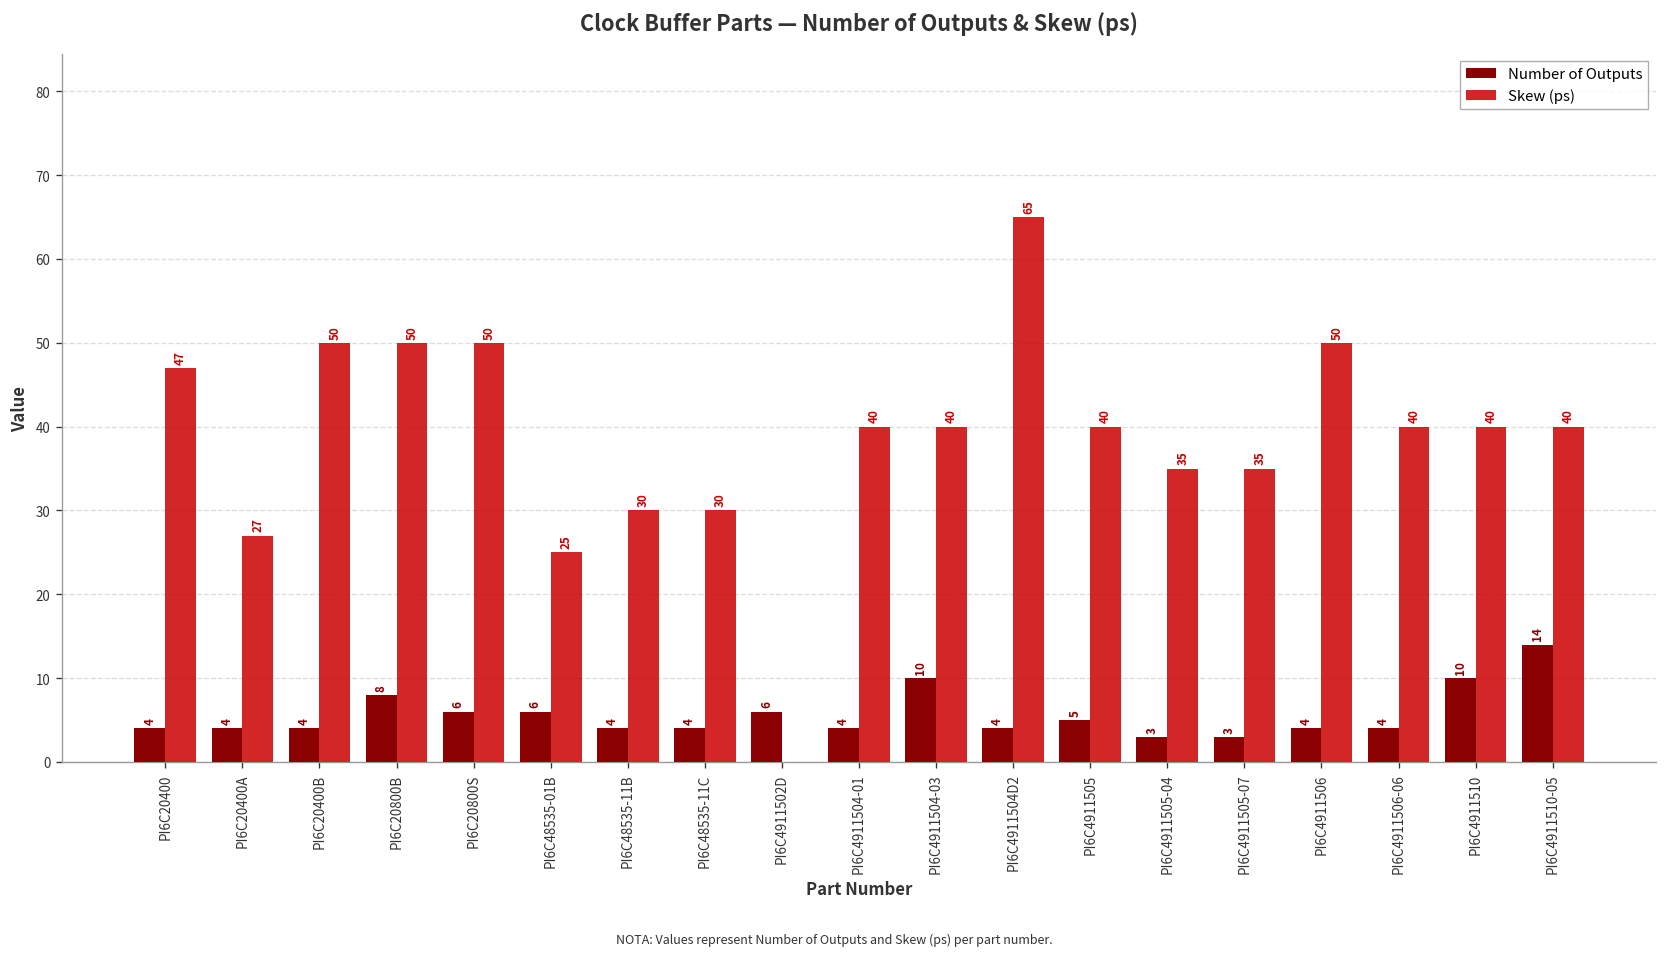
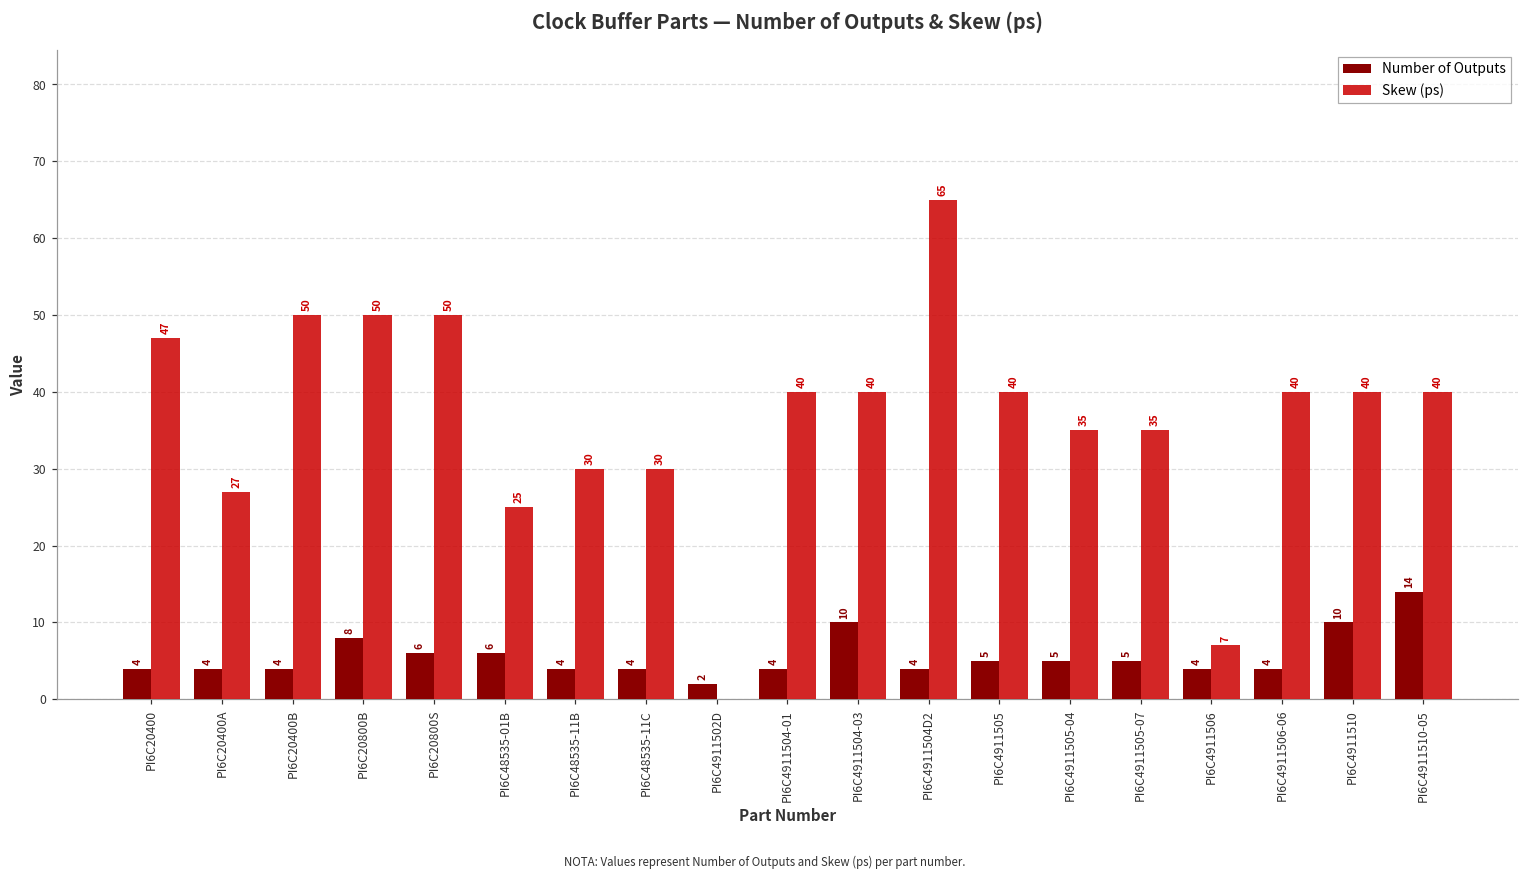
Number of Outputs, PI6C4911502D: 6 -> 2
Number of Outputs, PI6C4911505-04: 3 -> 5
Number of Outputs, PI6C4911505-07: 3 -> 5
Skew (ps), PI6C4911506: 50 -> 7
